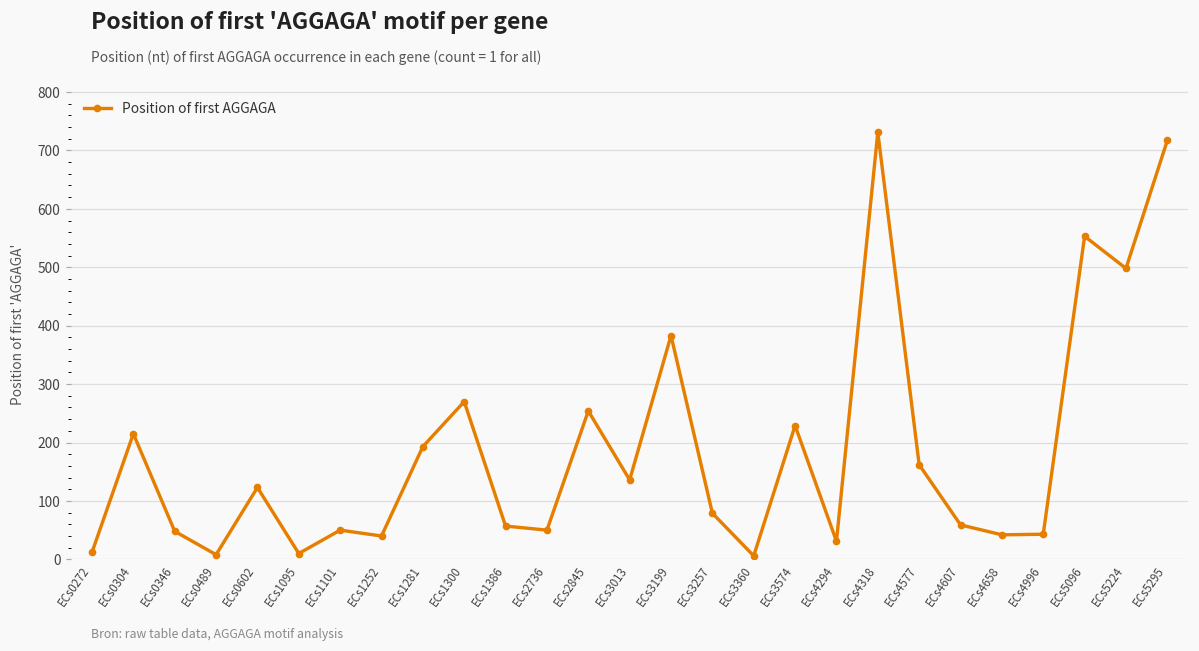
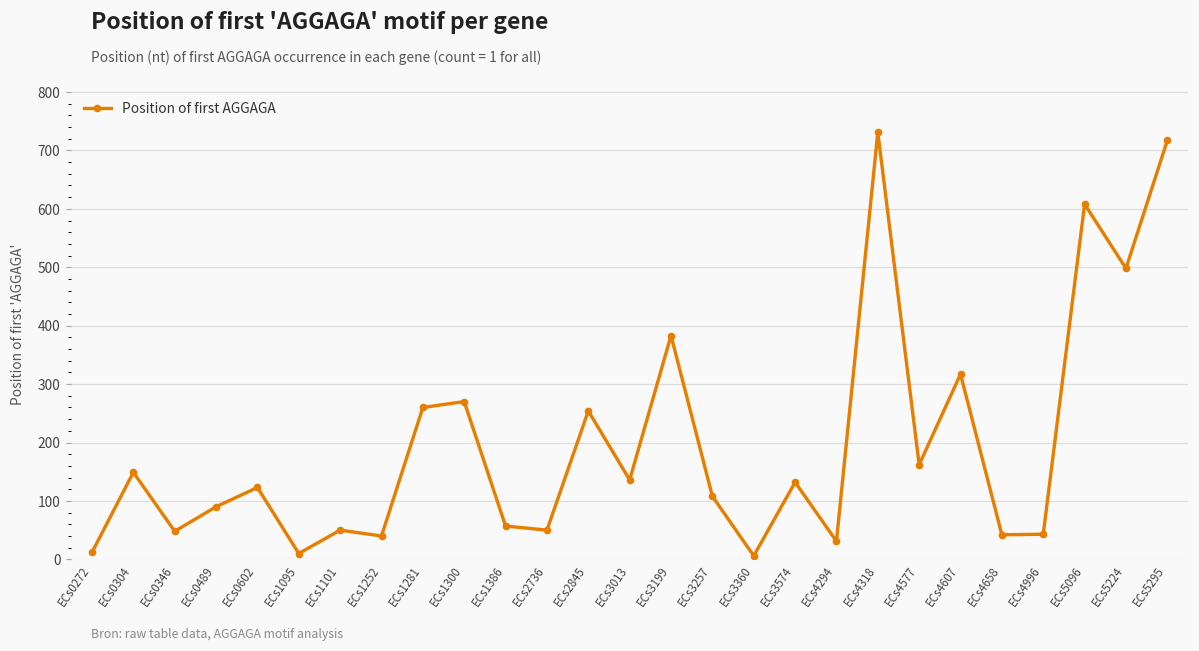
ECs0304: 220 -> 150
ECs0489: 10 -> 90
ECs1281: 190 -> 260
ECs3257: 80 -> 110
ECs3574: 230 -> 130
ECs4607: 60 -> 320
ECs5096: 550 -> 610
